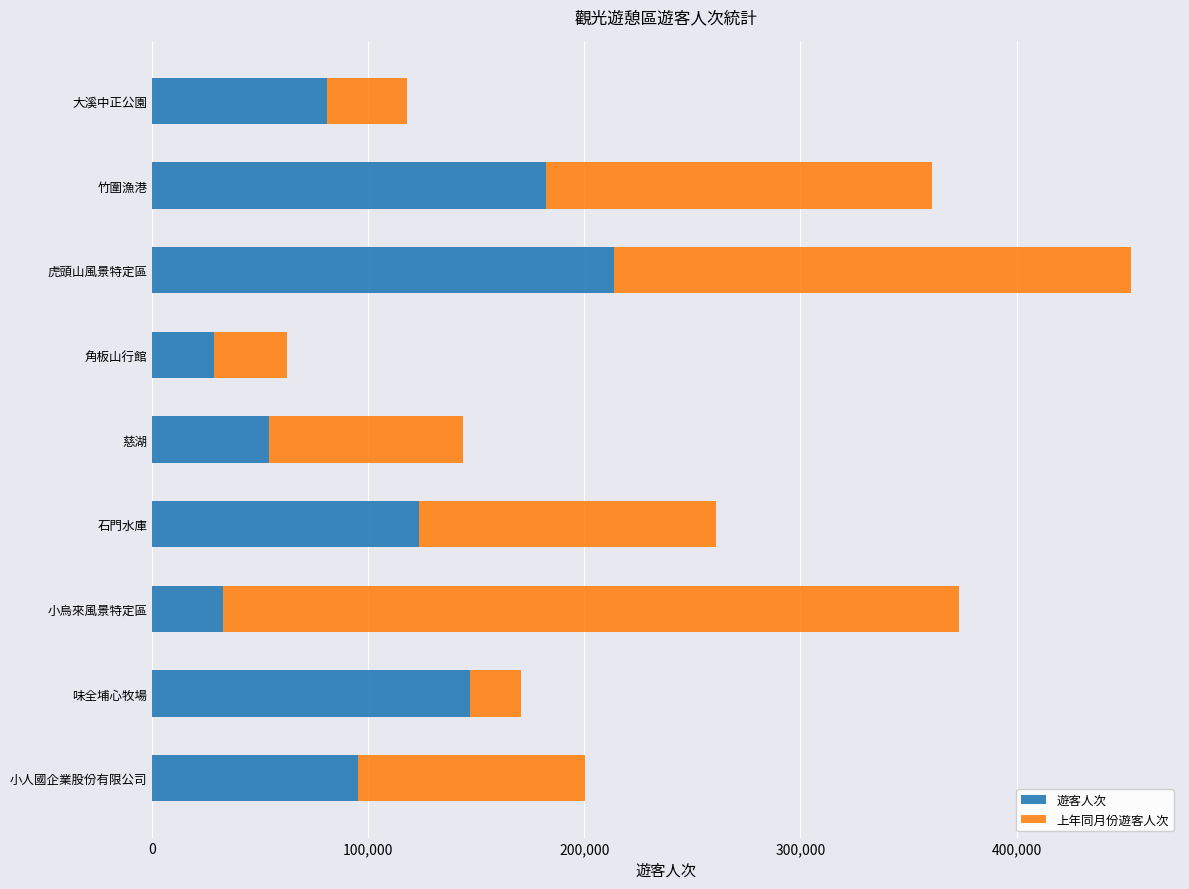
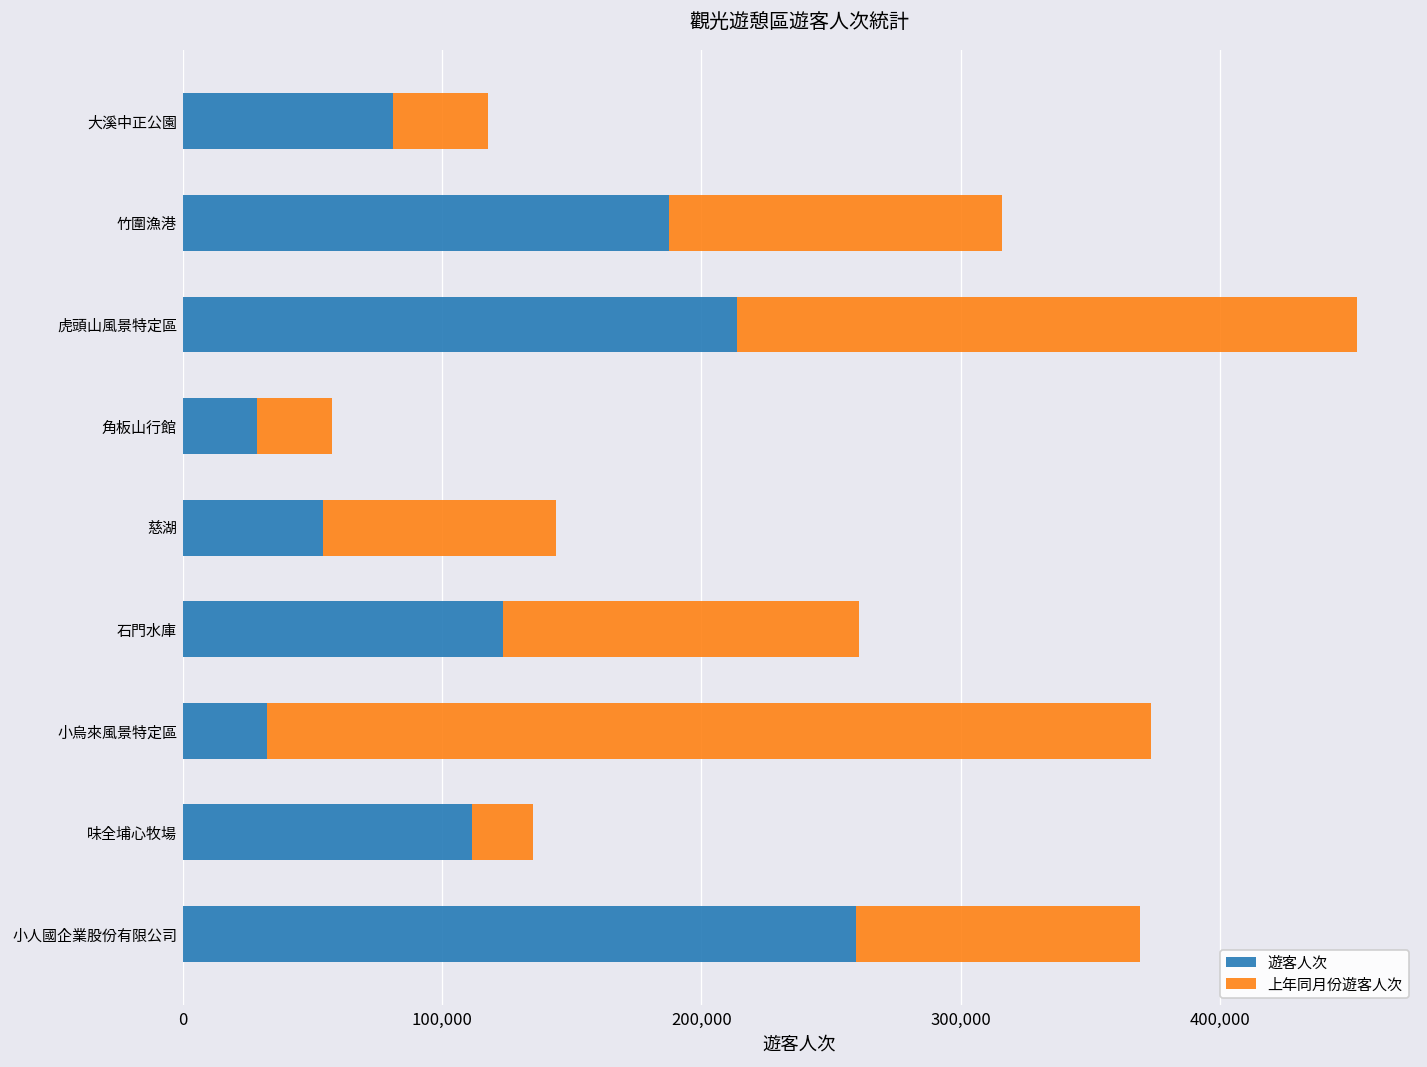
遊客人次, 竹圍漁港: 182,000 -> 187,000
上年同月份遊客人次, 竹圍漁港: 178,000 -> 128,000
上年同月份遊客人次, 角板山行館: 34,000 -> 29,000
遊客人次, 味全埔心牧場: 147,000 -> 112,000
遊客人次, 小人國企業股份有限公司: 95,000 -> 260,000
上年同月份遊客人次, 小人國企業股份有限公司: 105,000 -> 110,000
